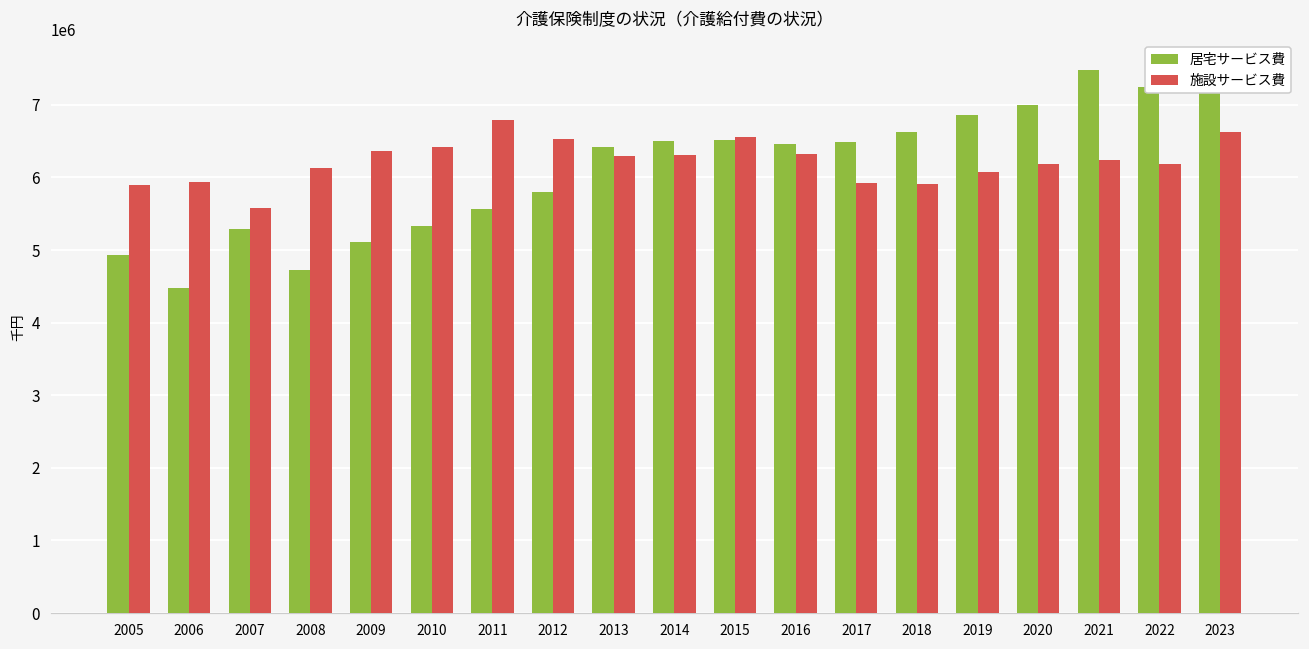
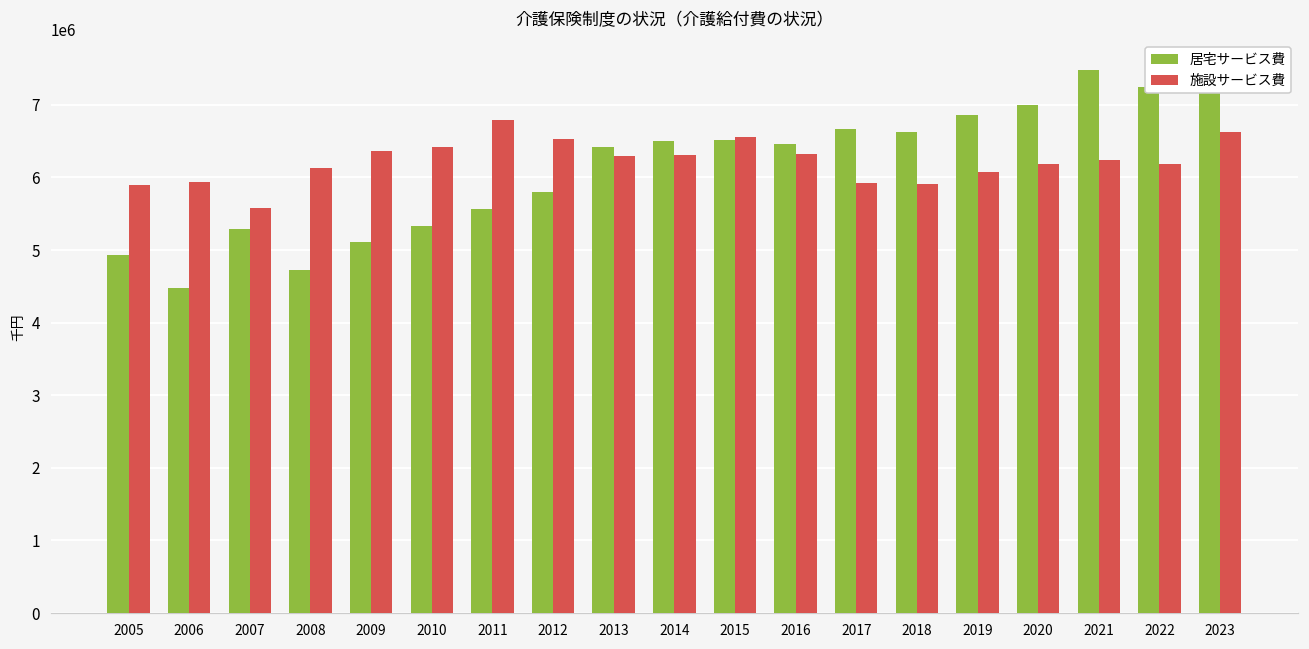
居宅サービス費, 2017: 6500000 -> 6700000
